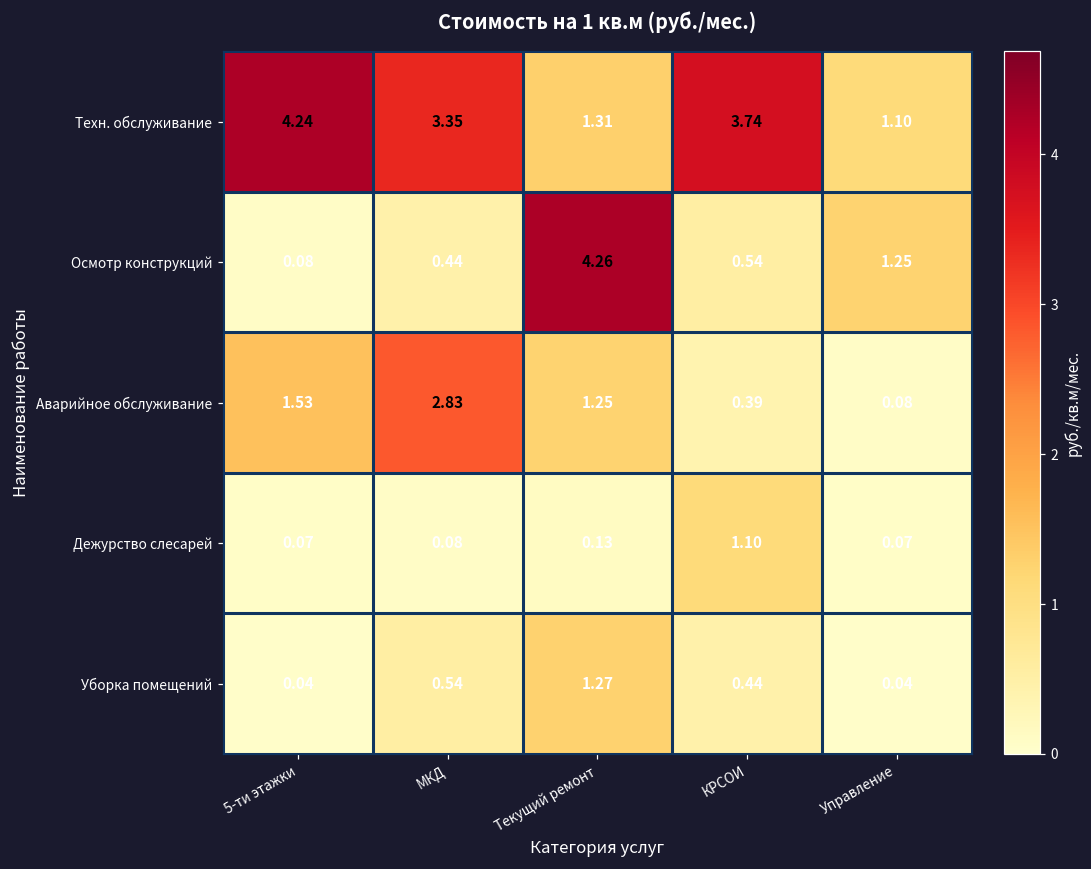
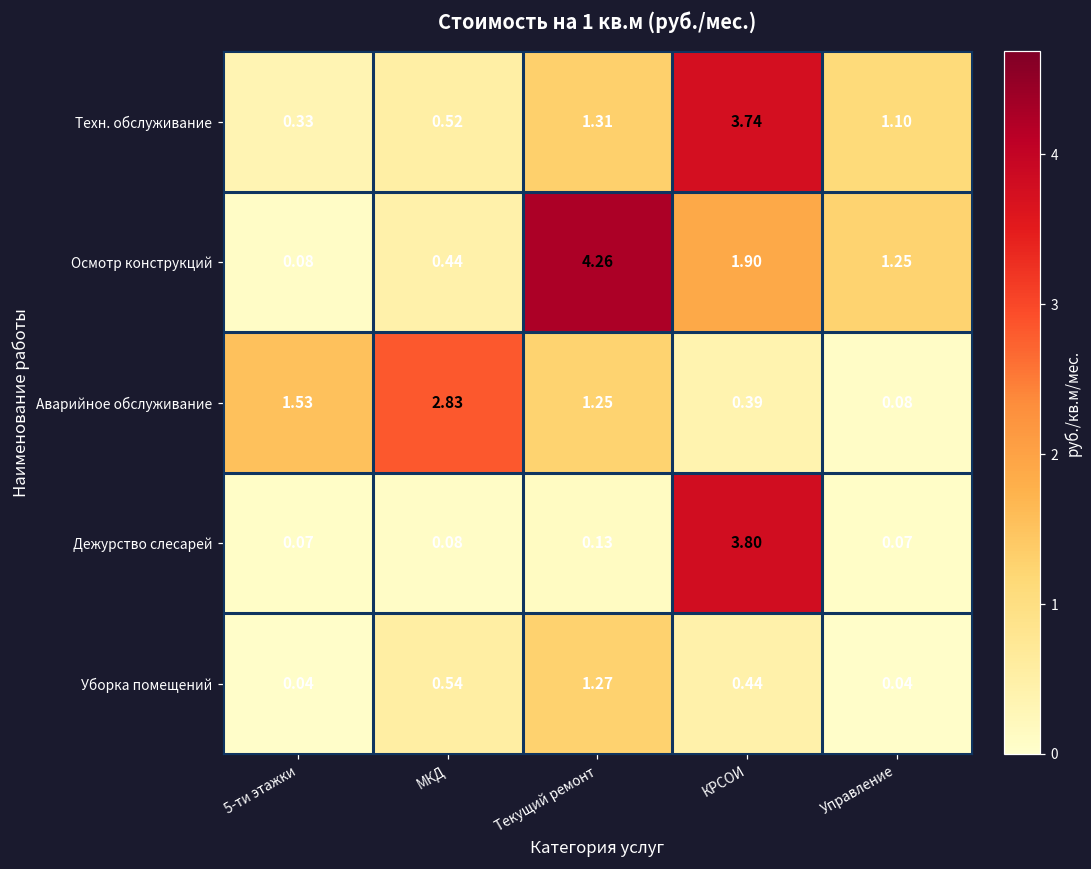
Техн. обслуживание, 5-ти этажки: 4.24 -> 0.33
Техн. обслуживание, МКД: 3.35 -> 0.52
Осмотр конструкций, КРСОИ: 0.54 -> 1.90
Дежурство слесарей, КРСОИ: 1.10 -> 3.80
